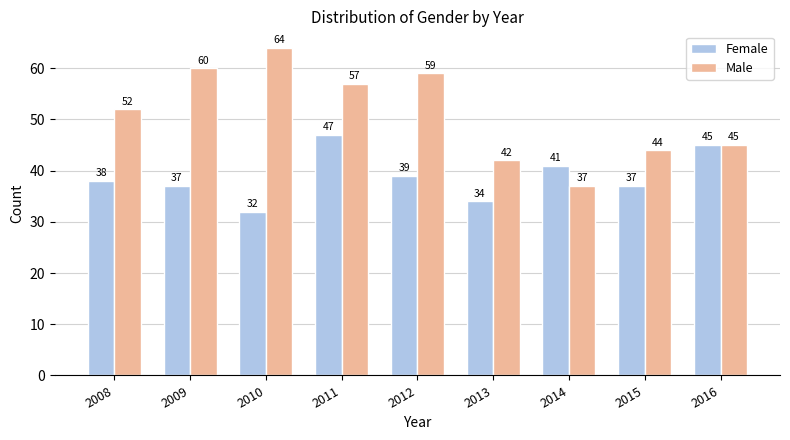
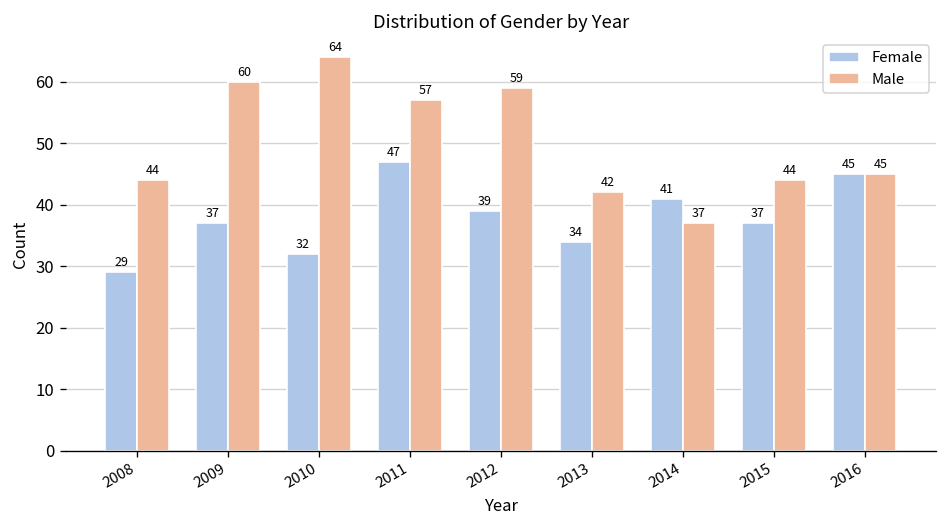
Female, 2008: 38 -> 29
Male, 2008: 52 -> 44
